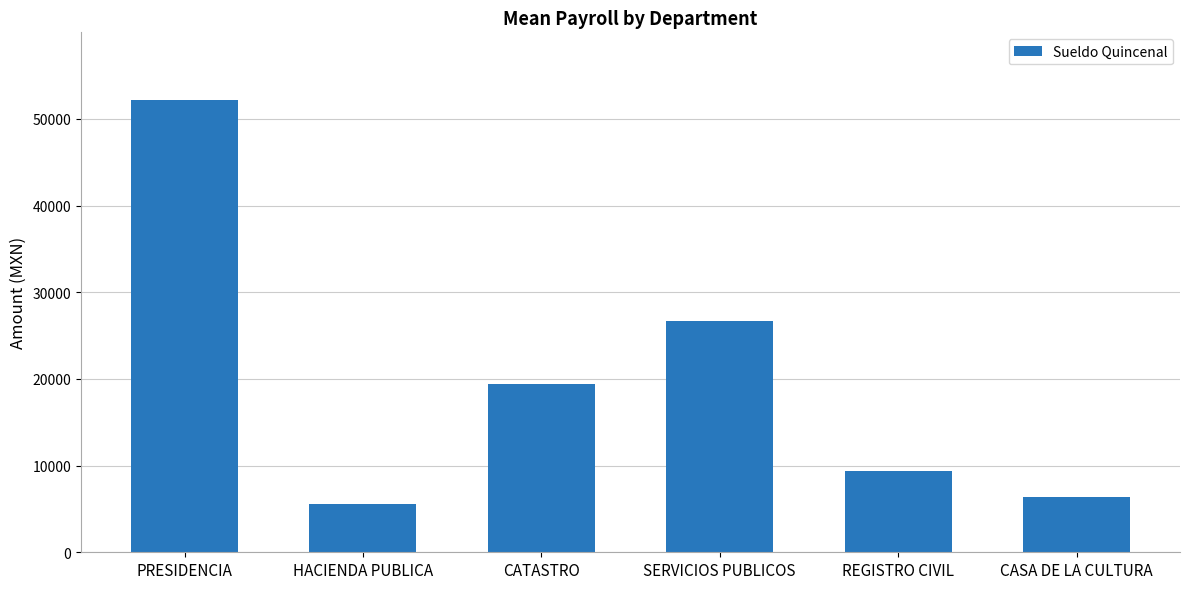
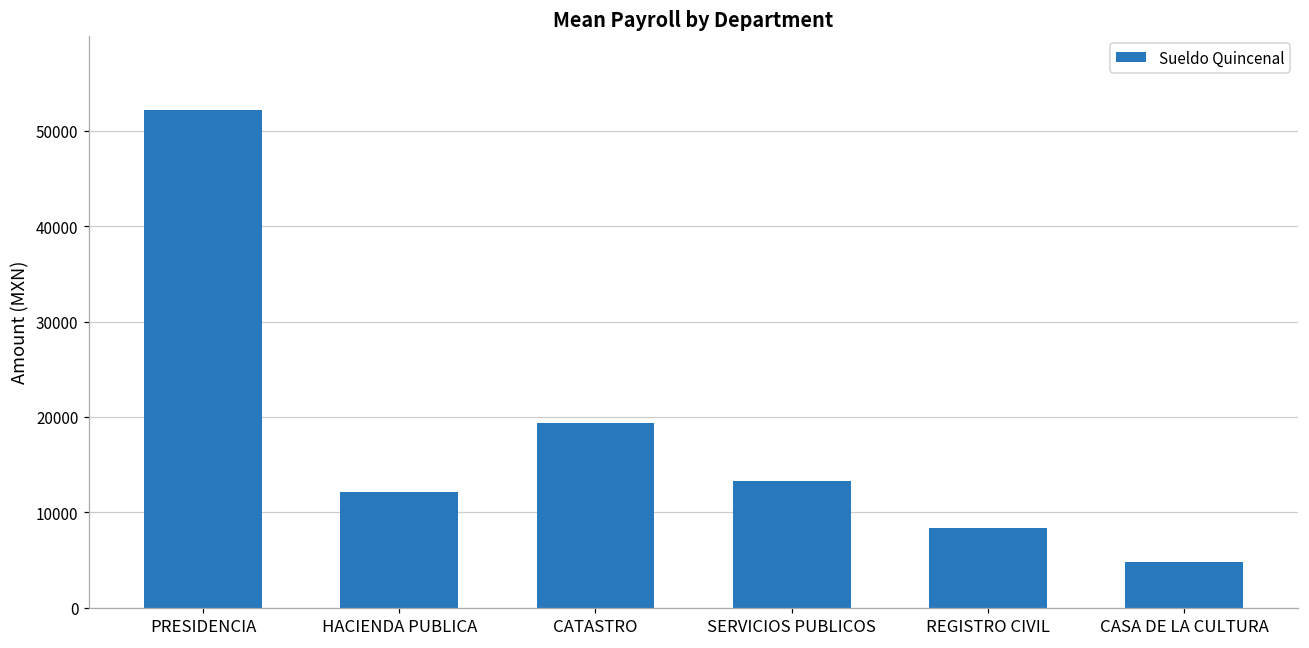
HACIENDA PUBLICA: 6000 -> 12000
SERVICIOS PUBLICOS: 27000 -> 13000
REGISTRO CIVIL: 9000 -> 8000
CASA DE LA CULTURA: 6000 -> 5000
